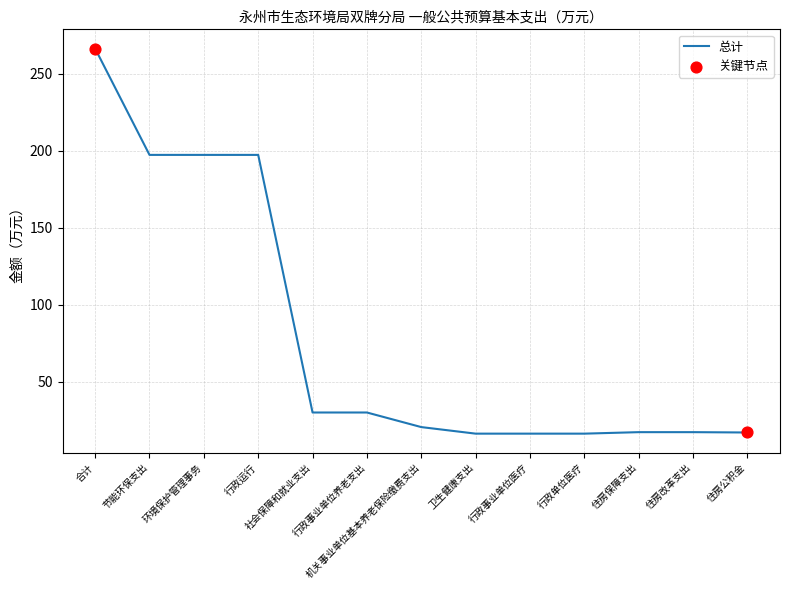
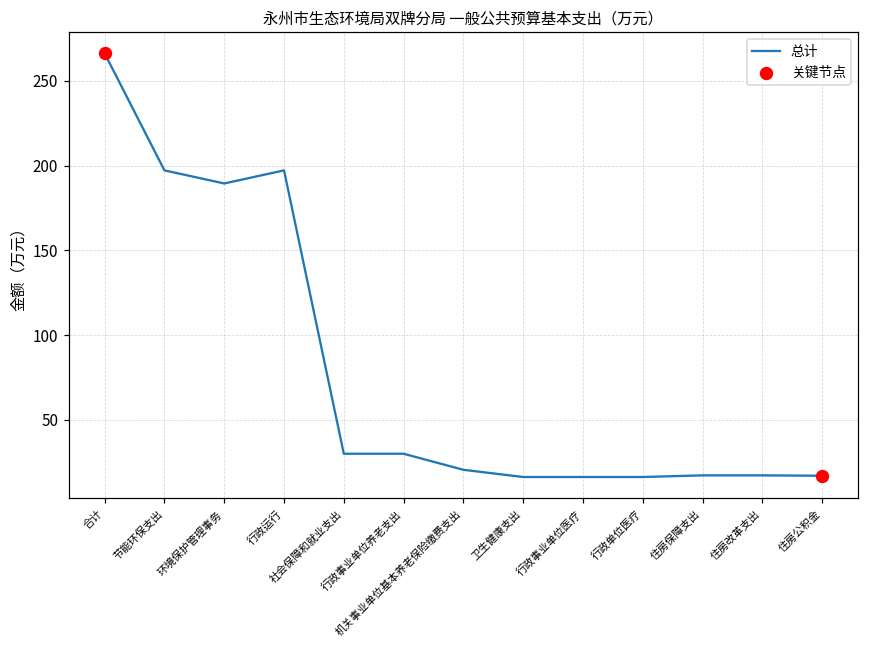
总计, 环境保护管理事务: 197 -> 189
